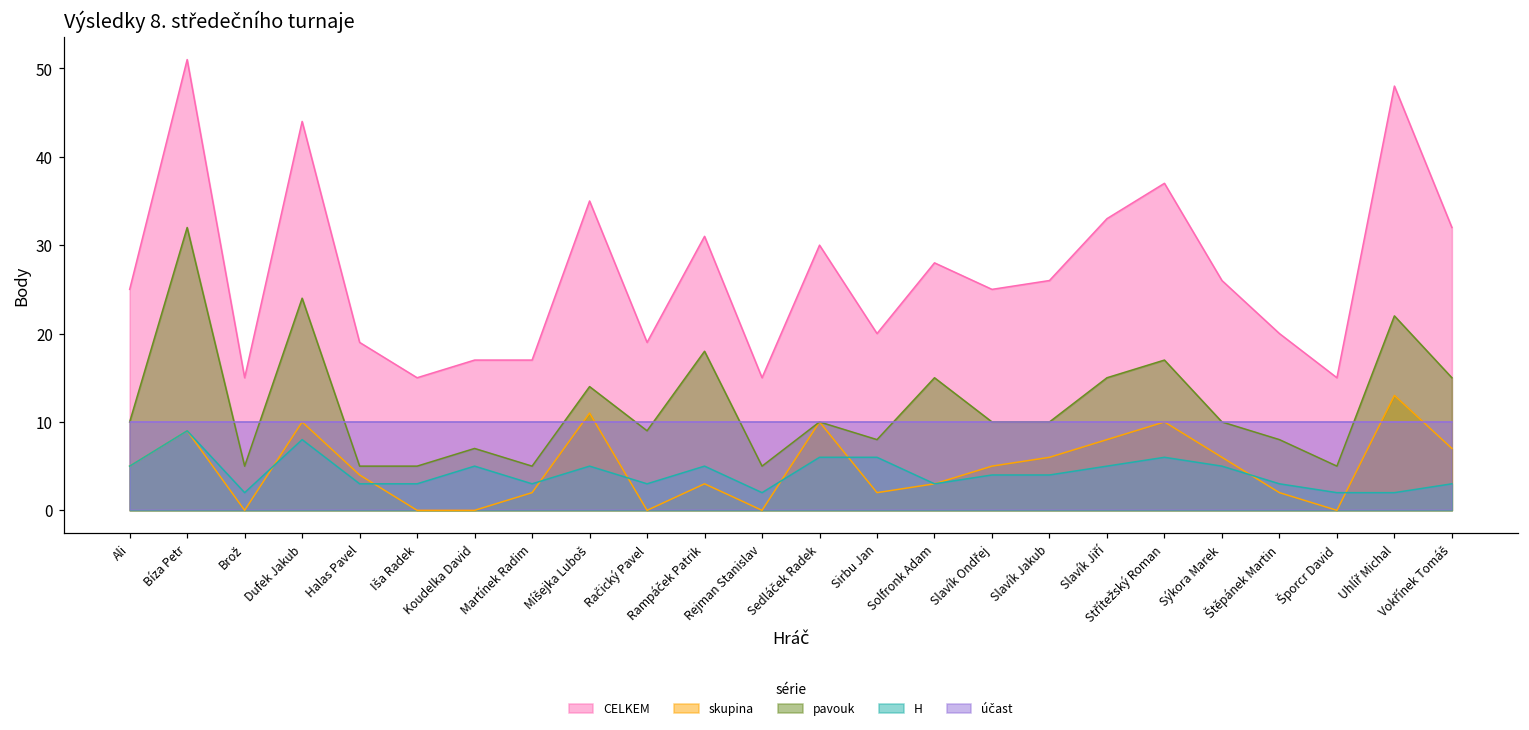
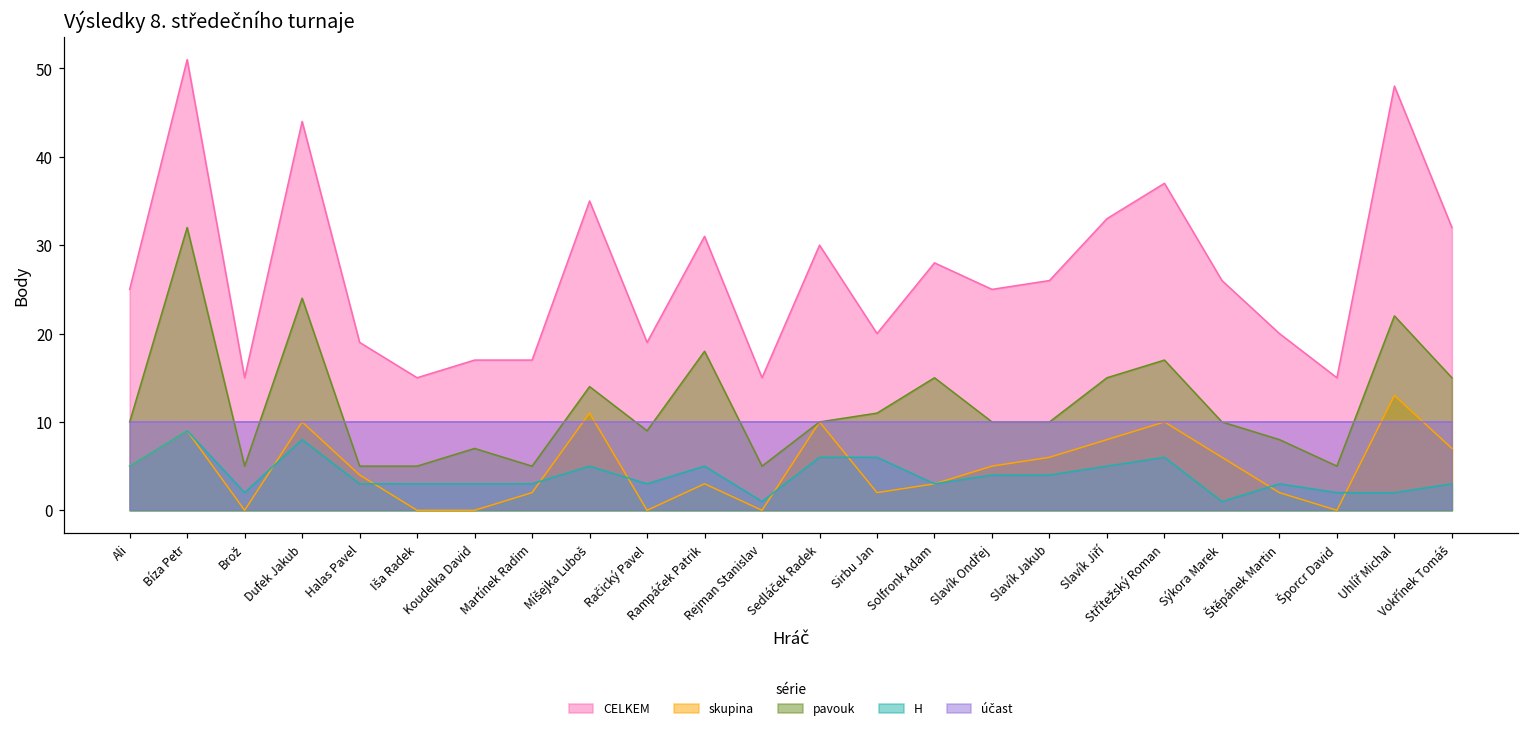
H, Koudelka David: 5 -> 3
H, Rejman Stanislav: 2 -> 1
pavouk, Sirbu Jan: 8 -> 11
H, Sýkora Marek: 5 -> 1
